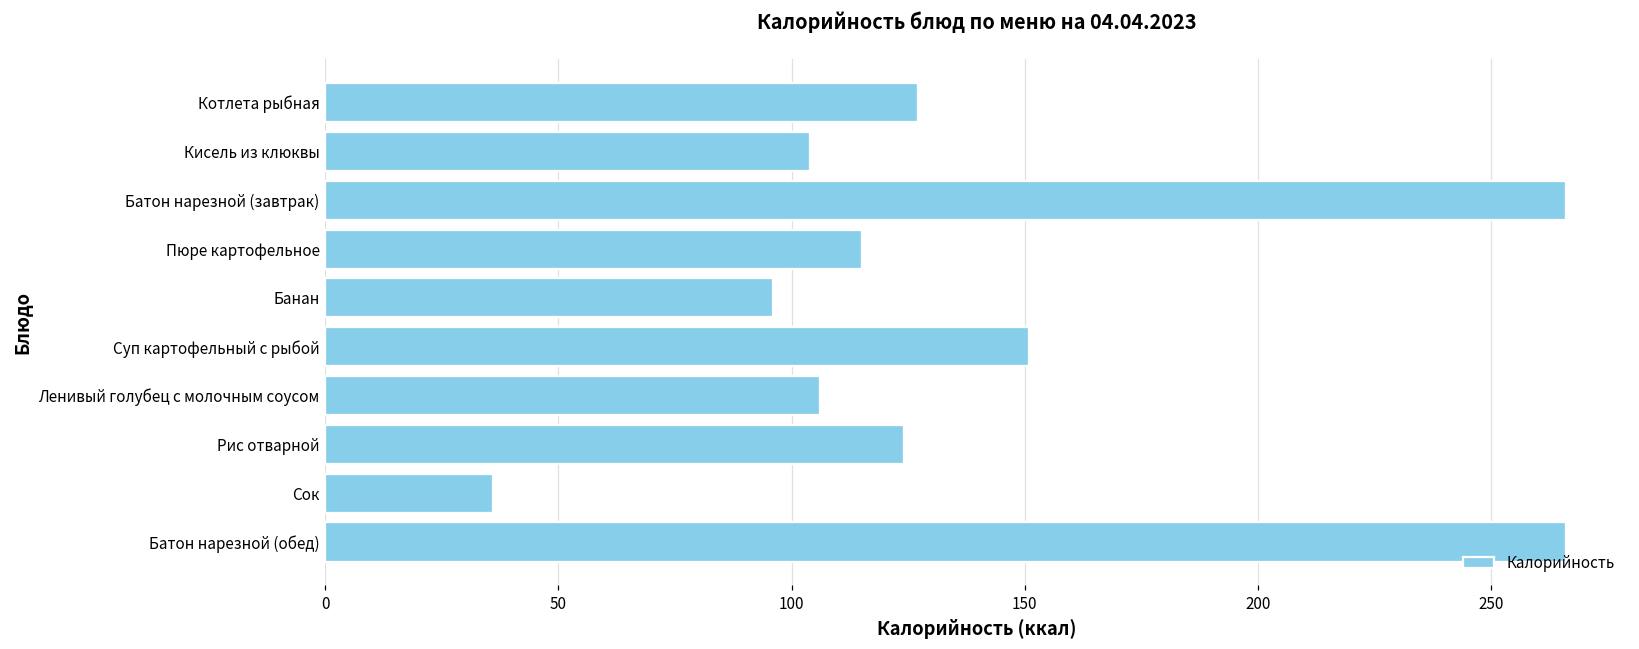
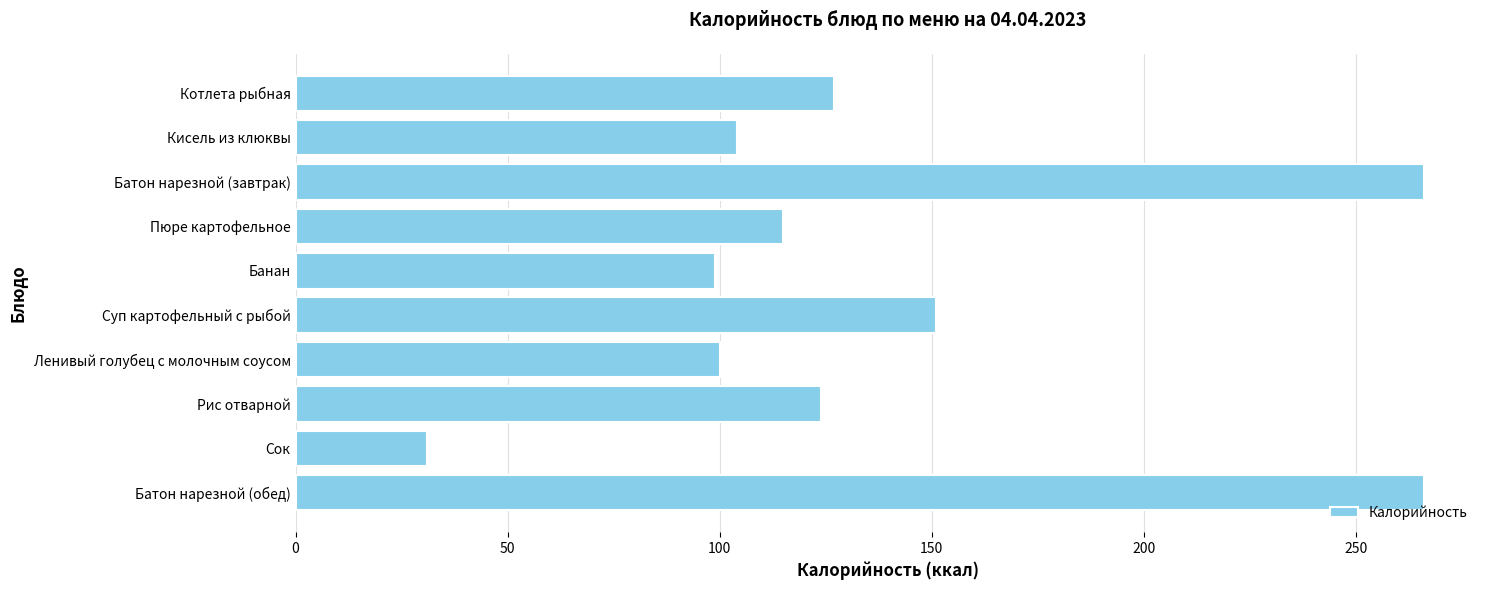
Банан: 96 -> 99
Ленивый голубец с молочным соусом: 106 -> 100
Сок: 36 -> 31
